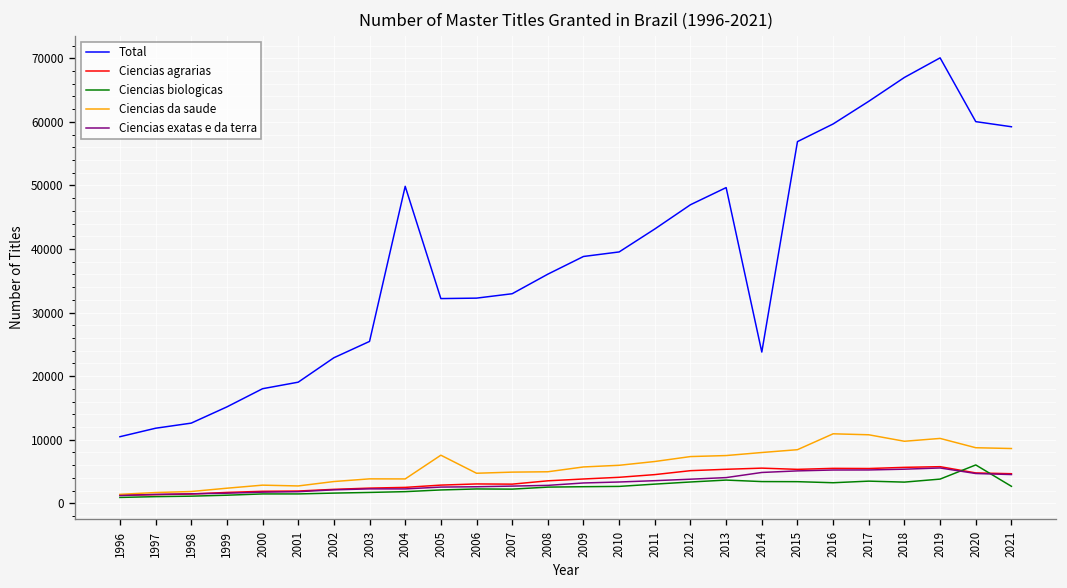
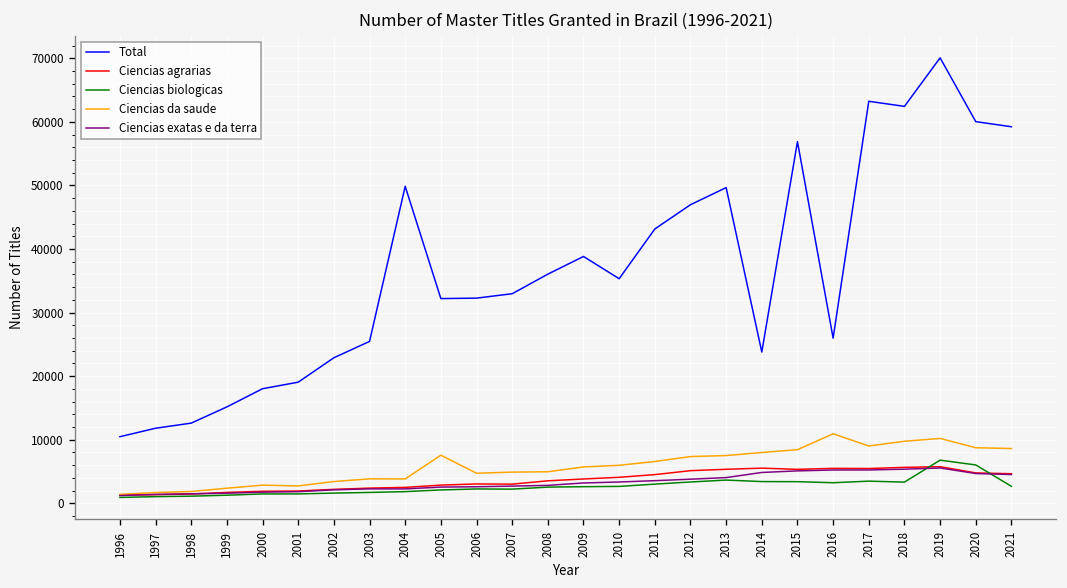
Total, 2010: 40000 -> 35000
Total, 2016: 60000 -> 26000
Ciencias da saude, 2017: 11000 -> 9000
Total, 2018: 67000 -> 62000
Ciencias biologicas, 2019: 4000 -> 7000
